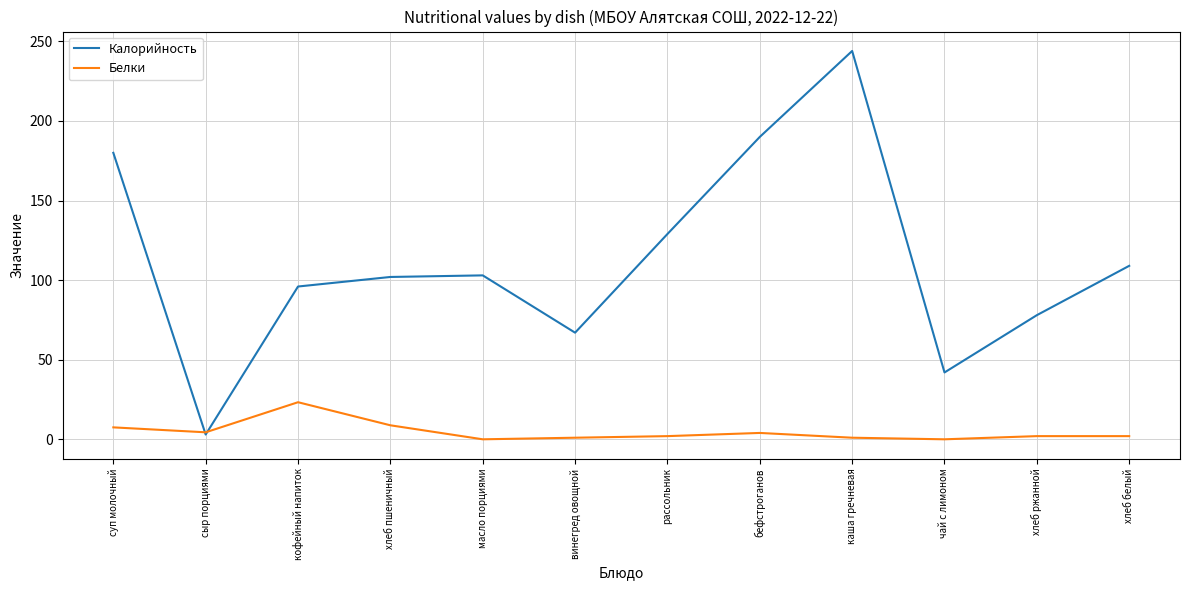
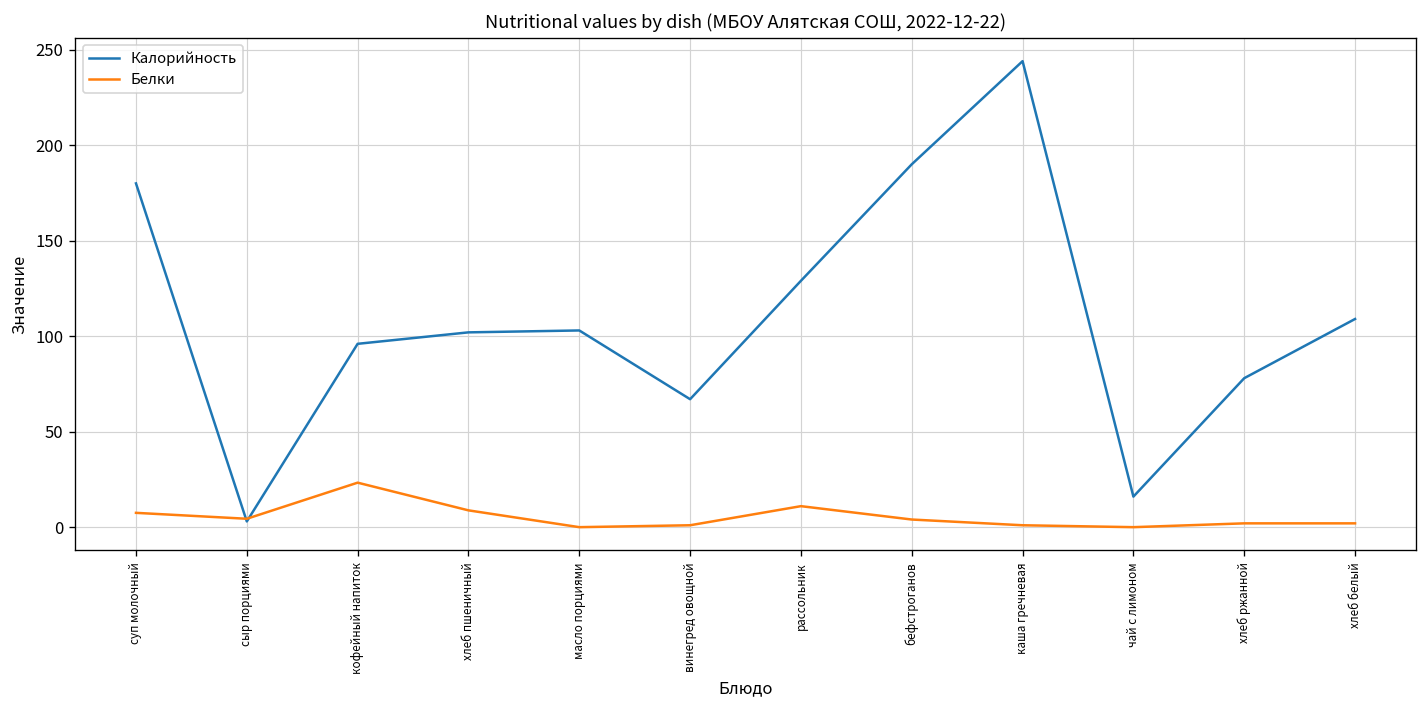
Белки, рассольник: 2 -> 11
Калорийность, чай с лимоном: 42 -> 16
